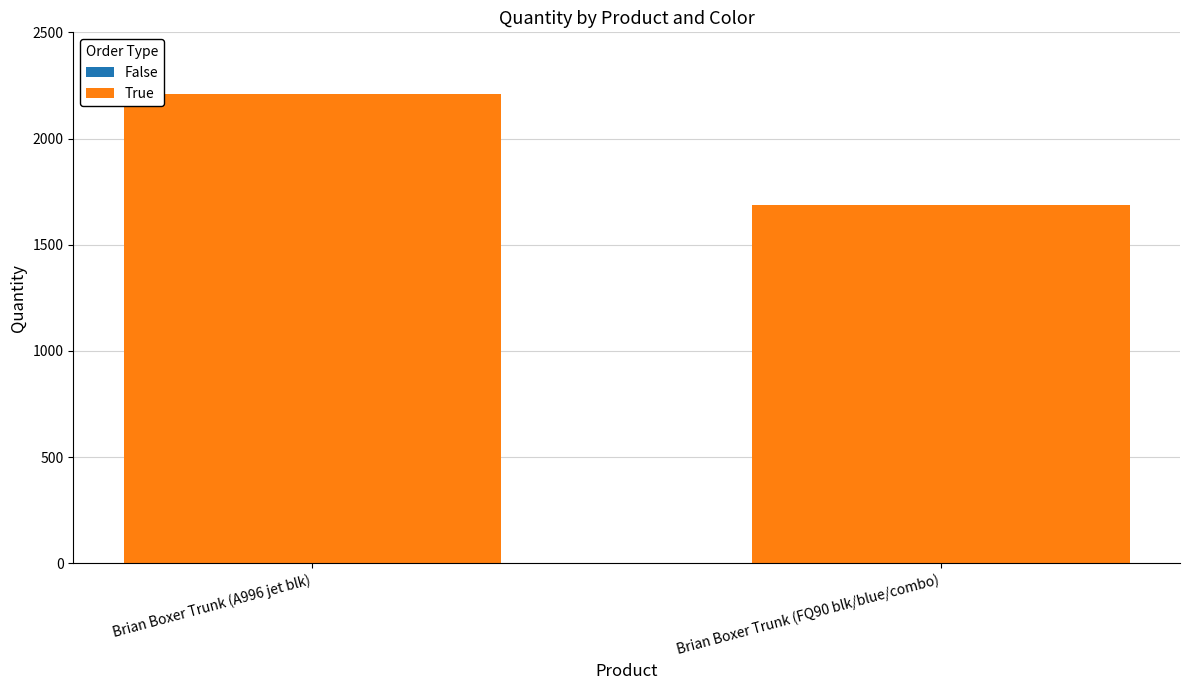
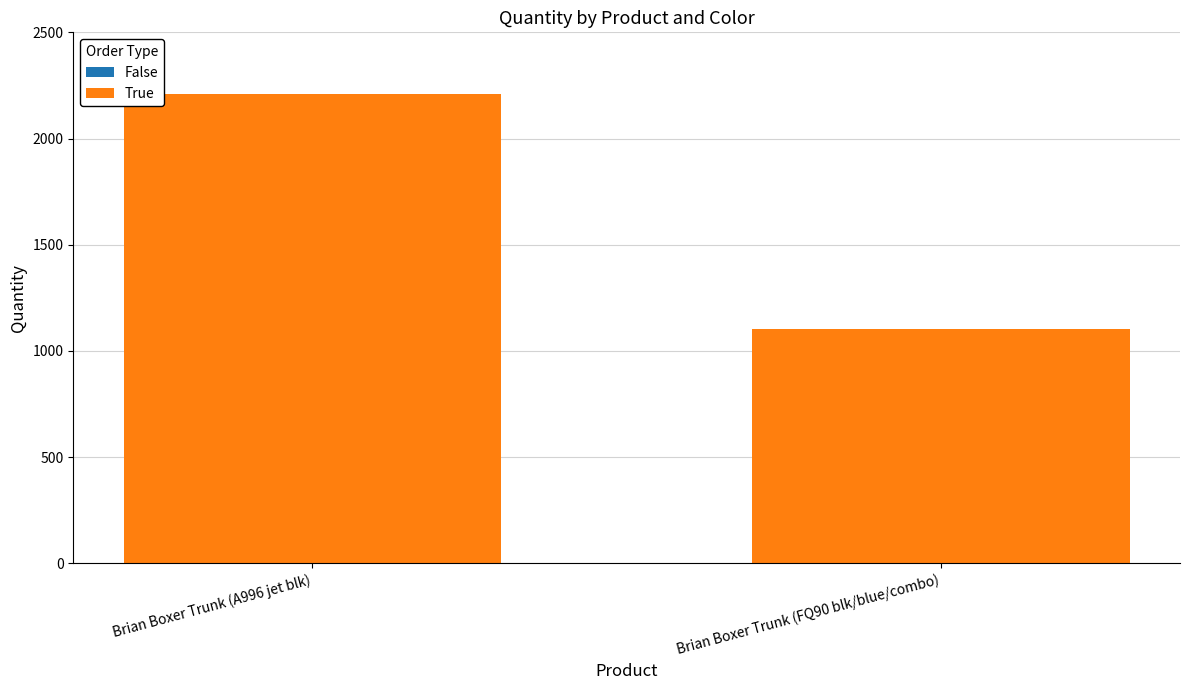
True, Brian Boxer Trunk (FQ90 blk/blue/combo): 1690 -> 1100
